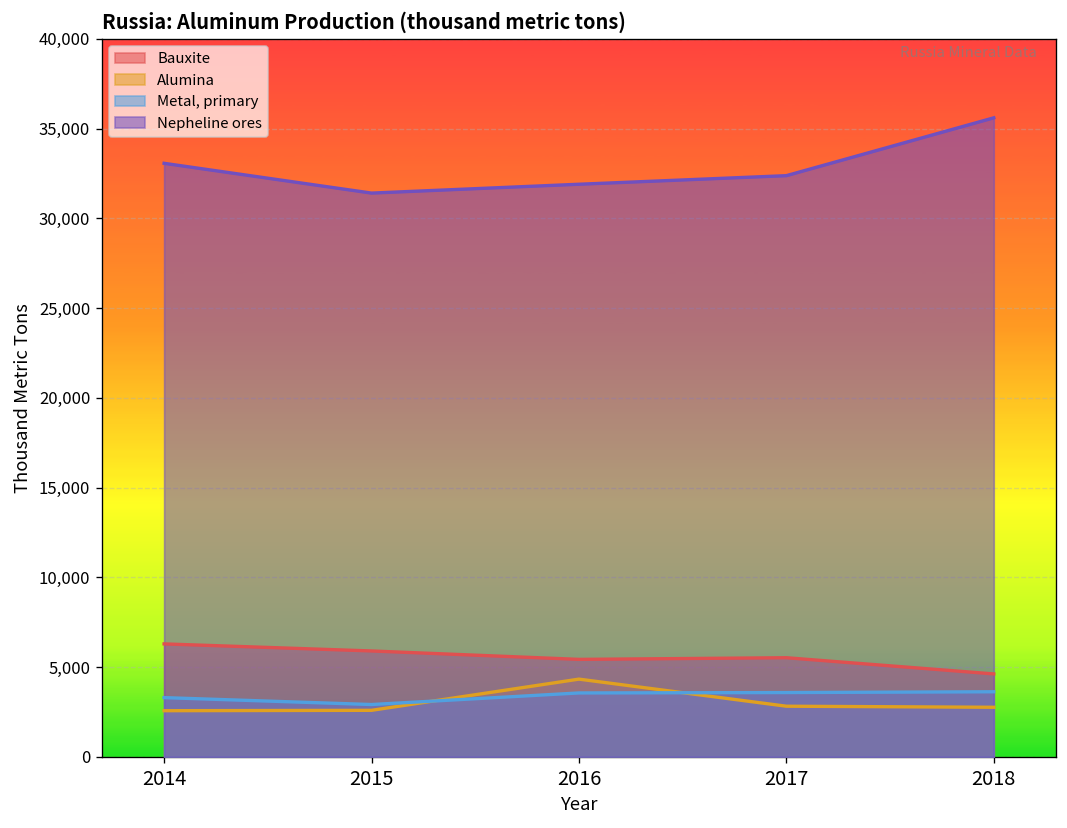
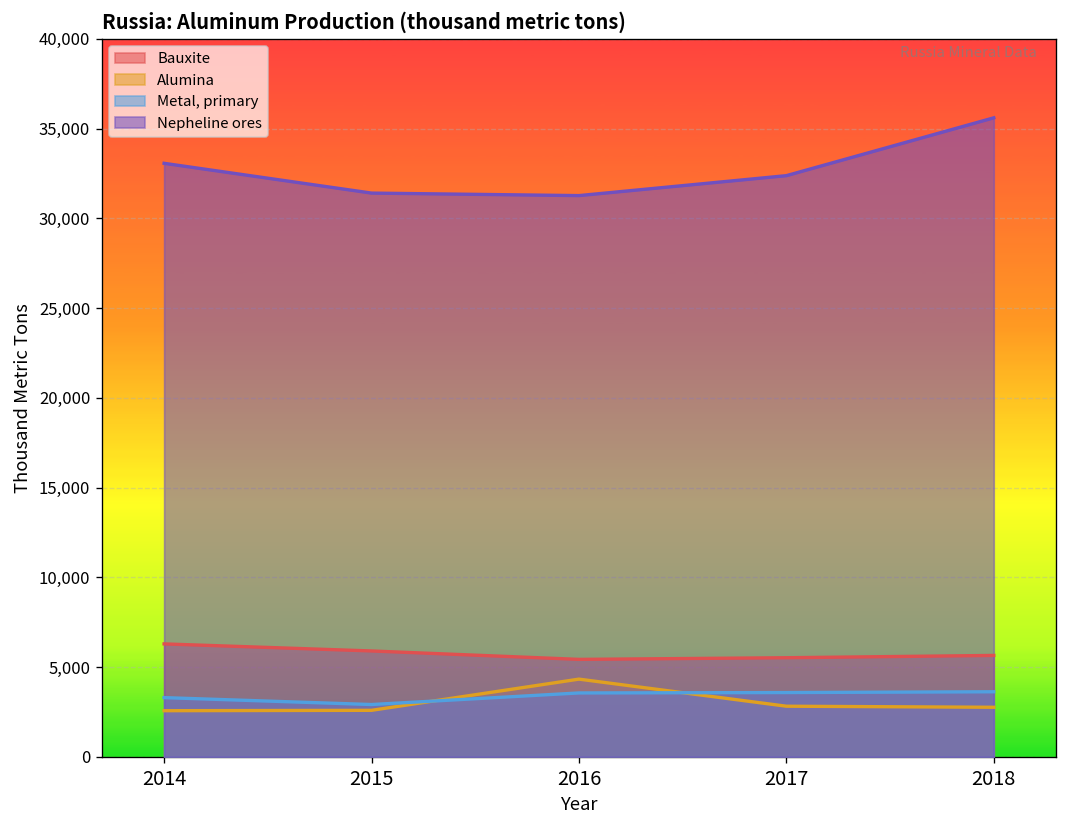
Nepheline ores, 2016: 31,900 -> 31,300
Bauxite, 2018: 4,600 -> 5,700
